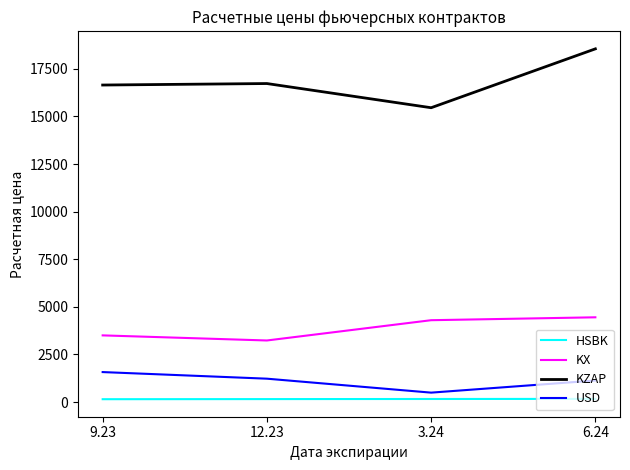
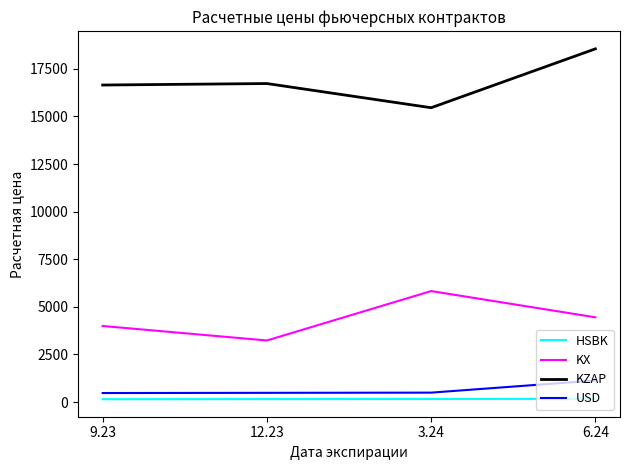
KX, 9.23: 3500 -> 4000
USD, 9.23: 1600 -> 500
USD, 12.23: 1200 -> 500
KX, 3.24: 4300 -> 5800
